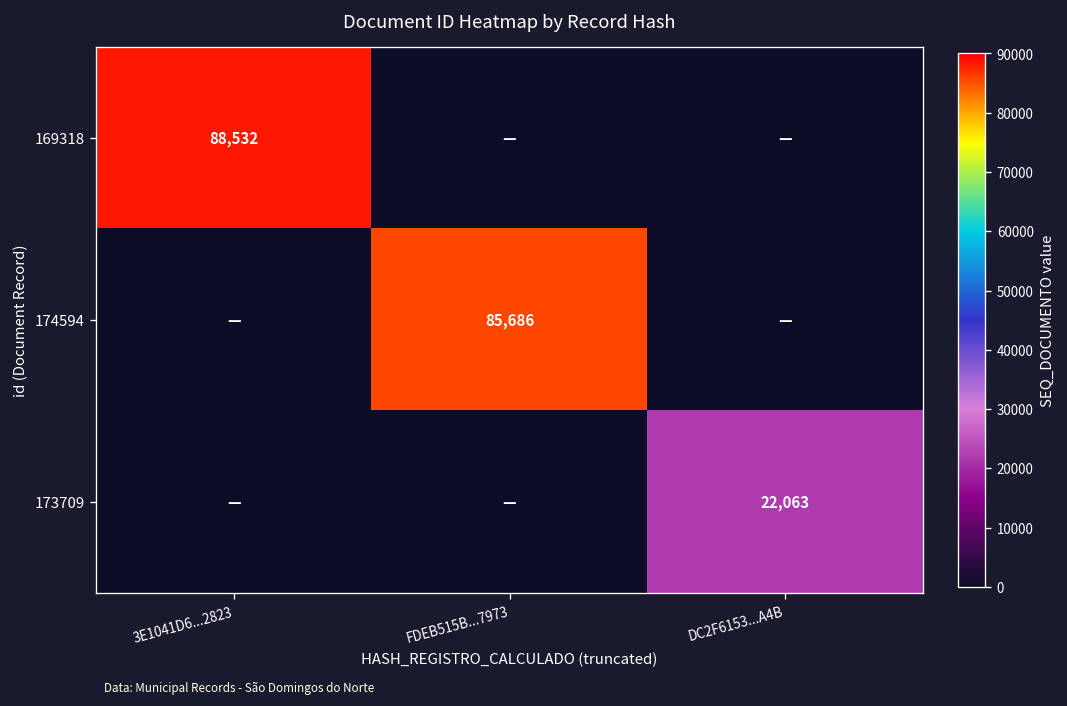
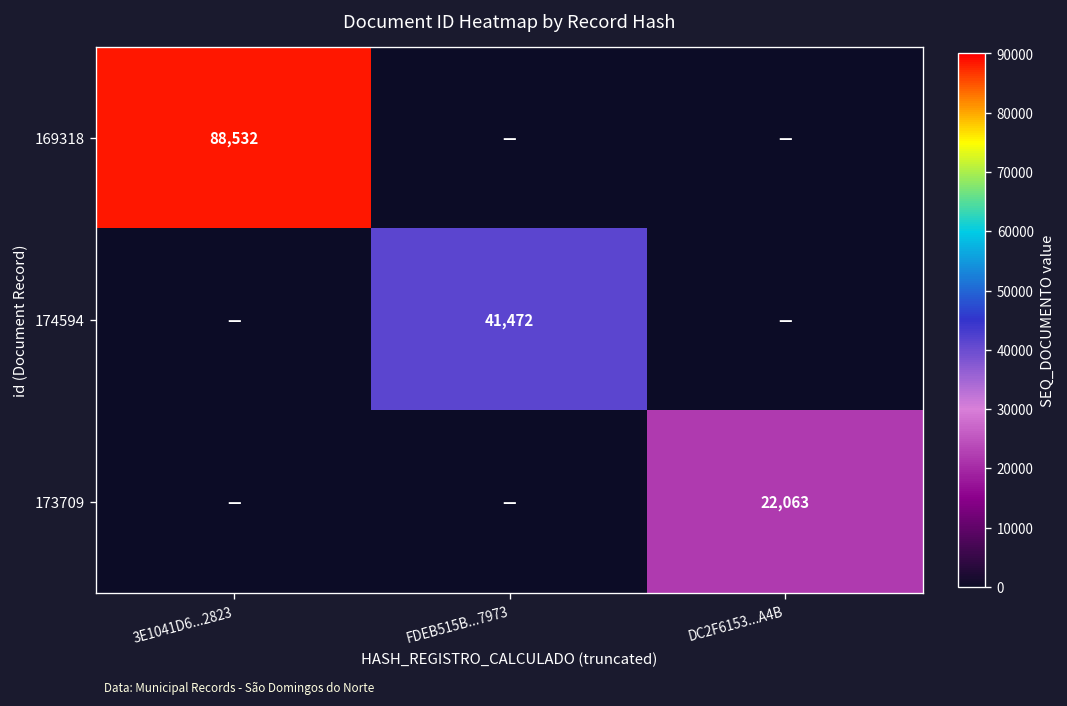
174594, FDEB515B...7973: 85,686 -> 41,472
